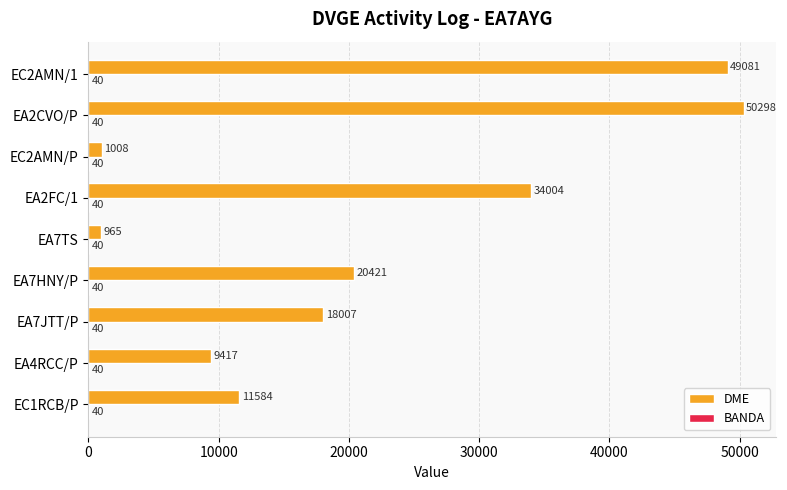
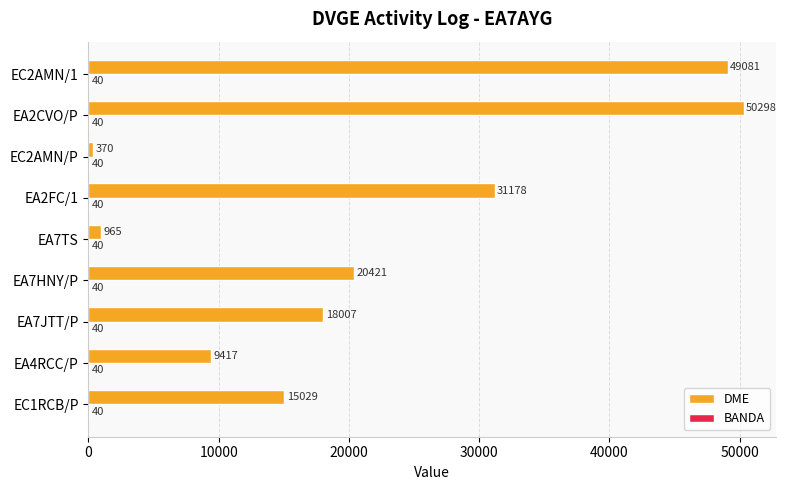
DME, EC2AMN/P: 1008 -> 370
DME, EA2FC/1: 34004 -> 31178
DME, EC1RCB/P: 11584 -> 15029
